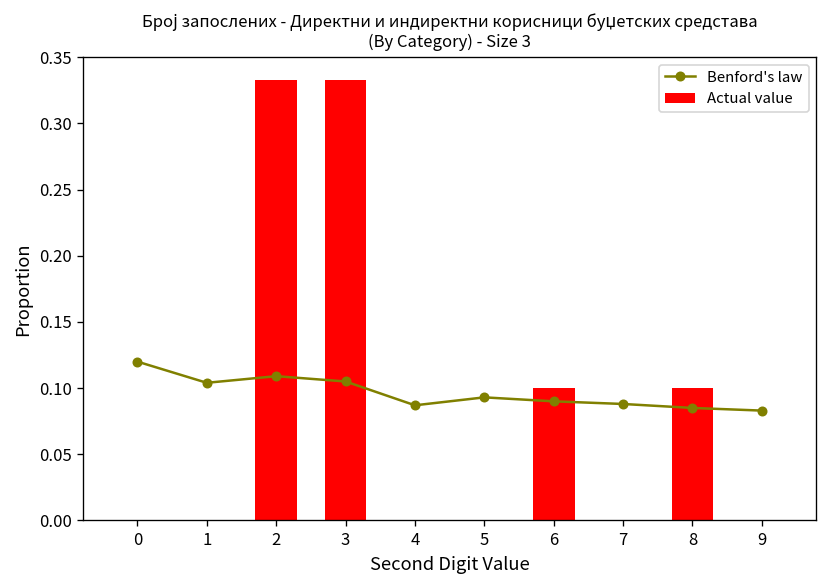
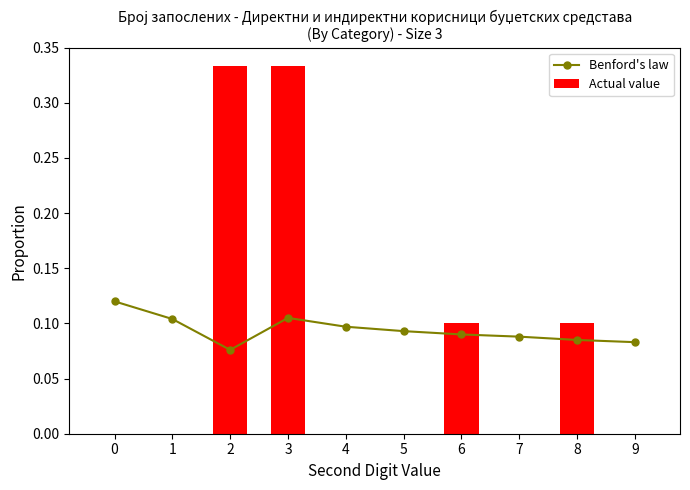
Benford's law, 2: 0.109 -> 0.076
Benford's law, 4: 0.087 -> 0.097
